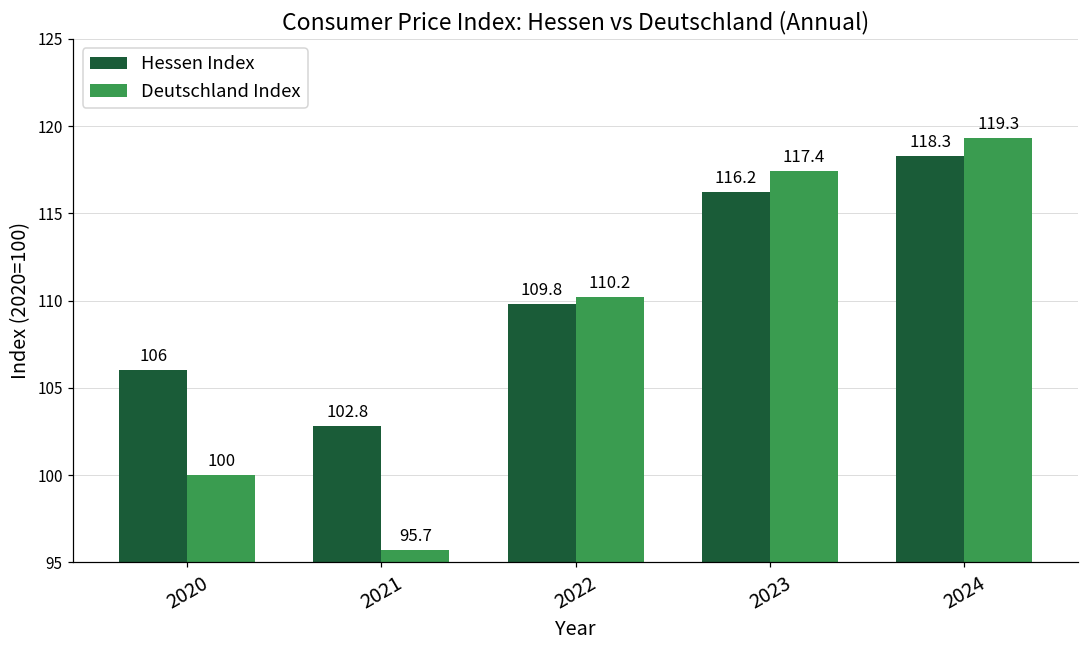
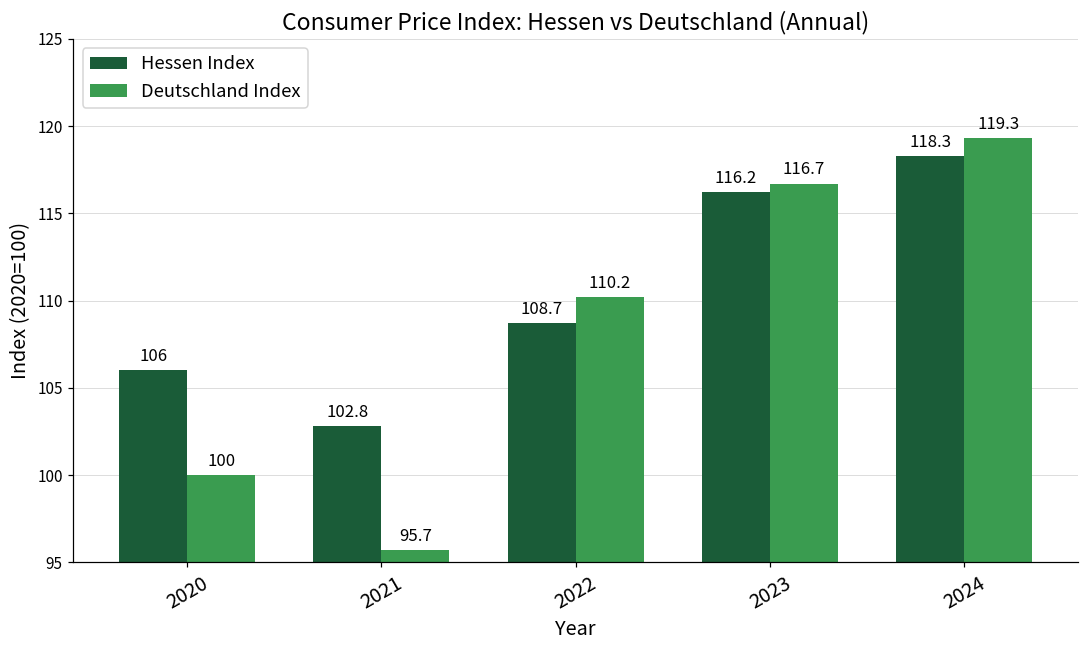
Hessen Index, 2022: 109.8 -> 108.7
Deutschland Index, 2023: 117.4 -> 116.7
